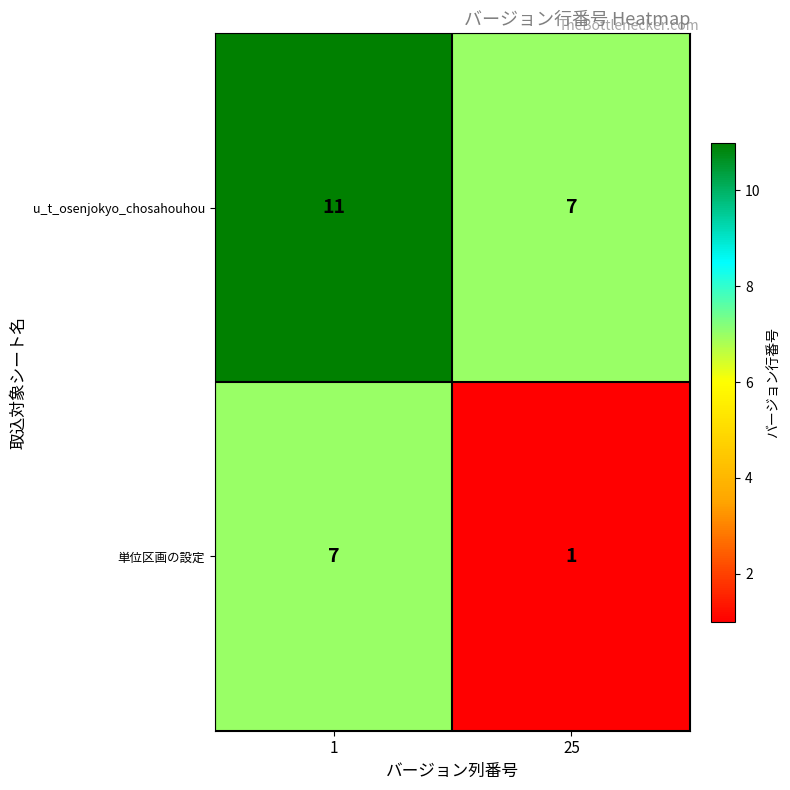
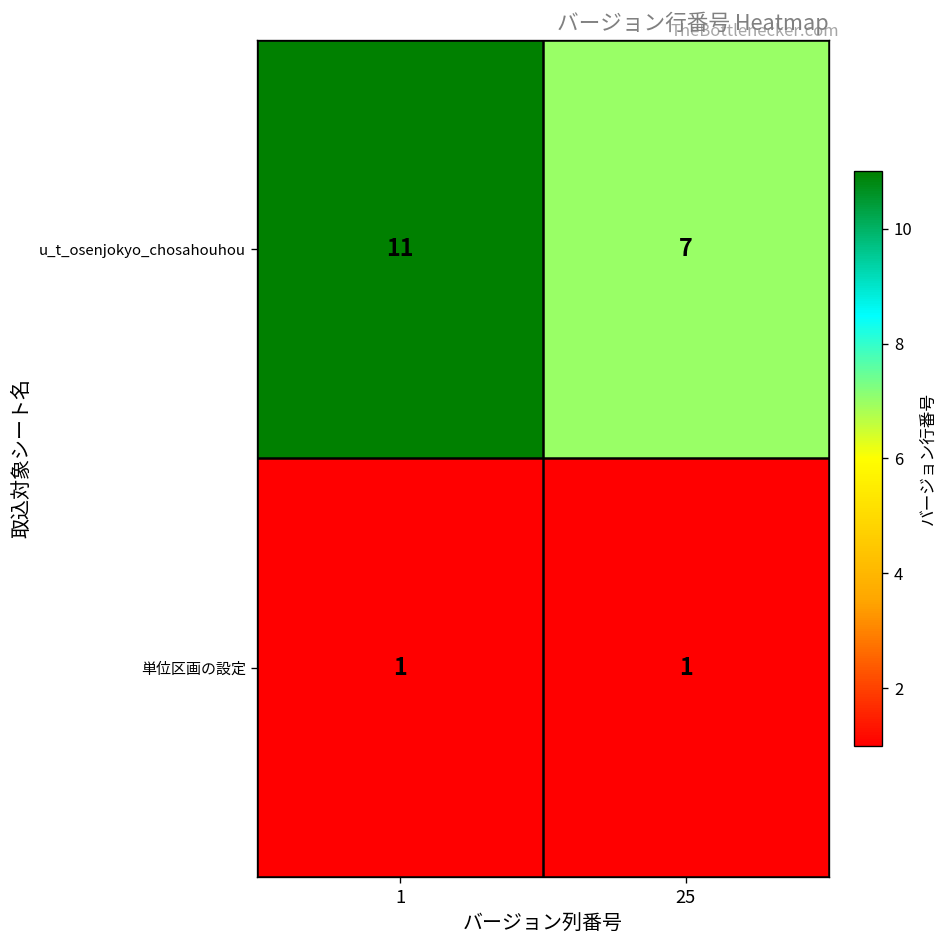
単位区画の設定, 1: 7 -> 1
